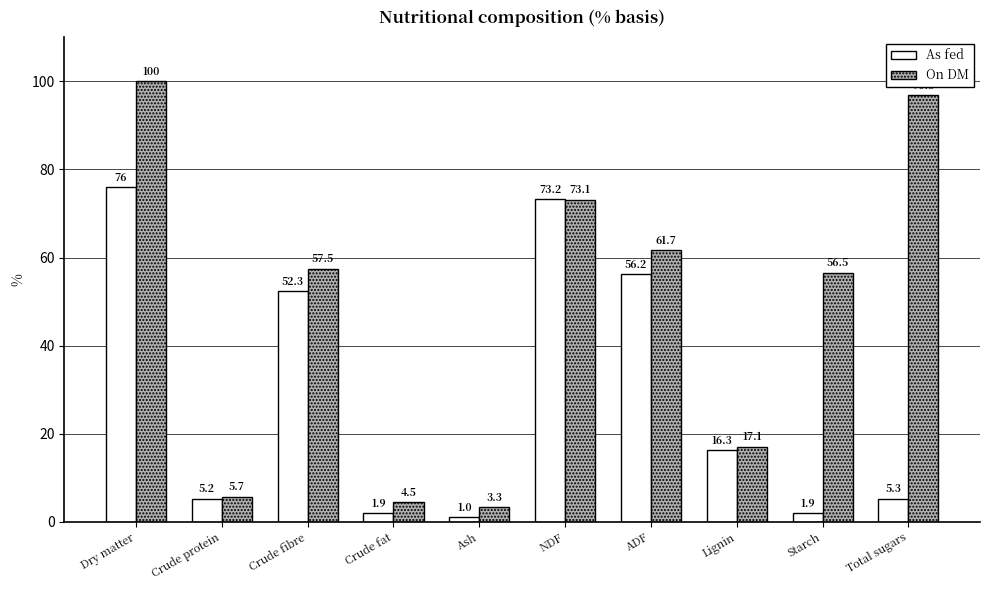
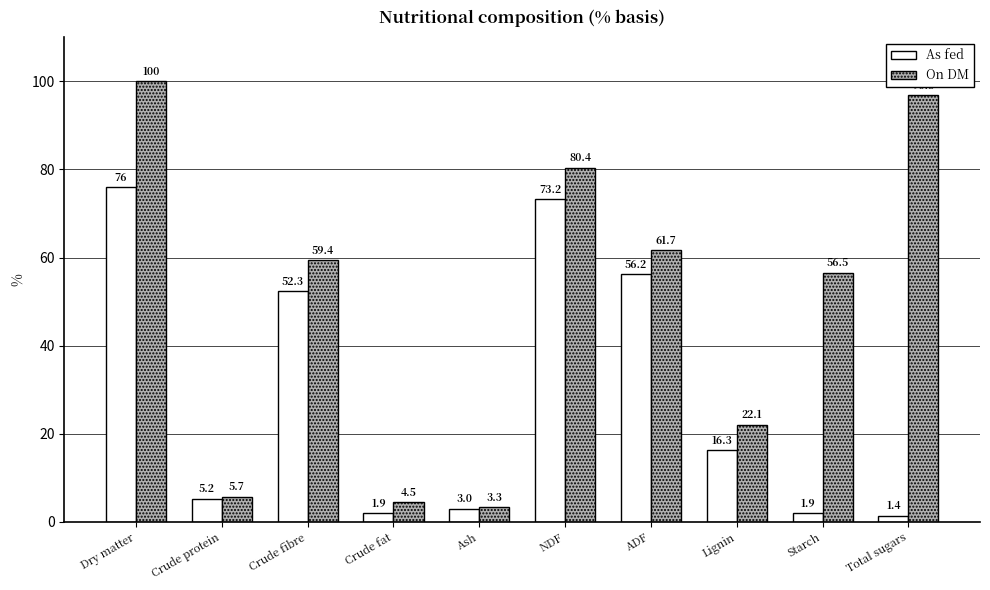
On DM, Crude fibre: 57.5 -> 59.4
As fed, Ash: 1.0 -> 3.0
On DM, NDF: 73.1 -> 80.4
On DM, Lignin: 17.1 -> 22.1
As fed, Total sugars: 5.3 -> 1.4
